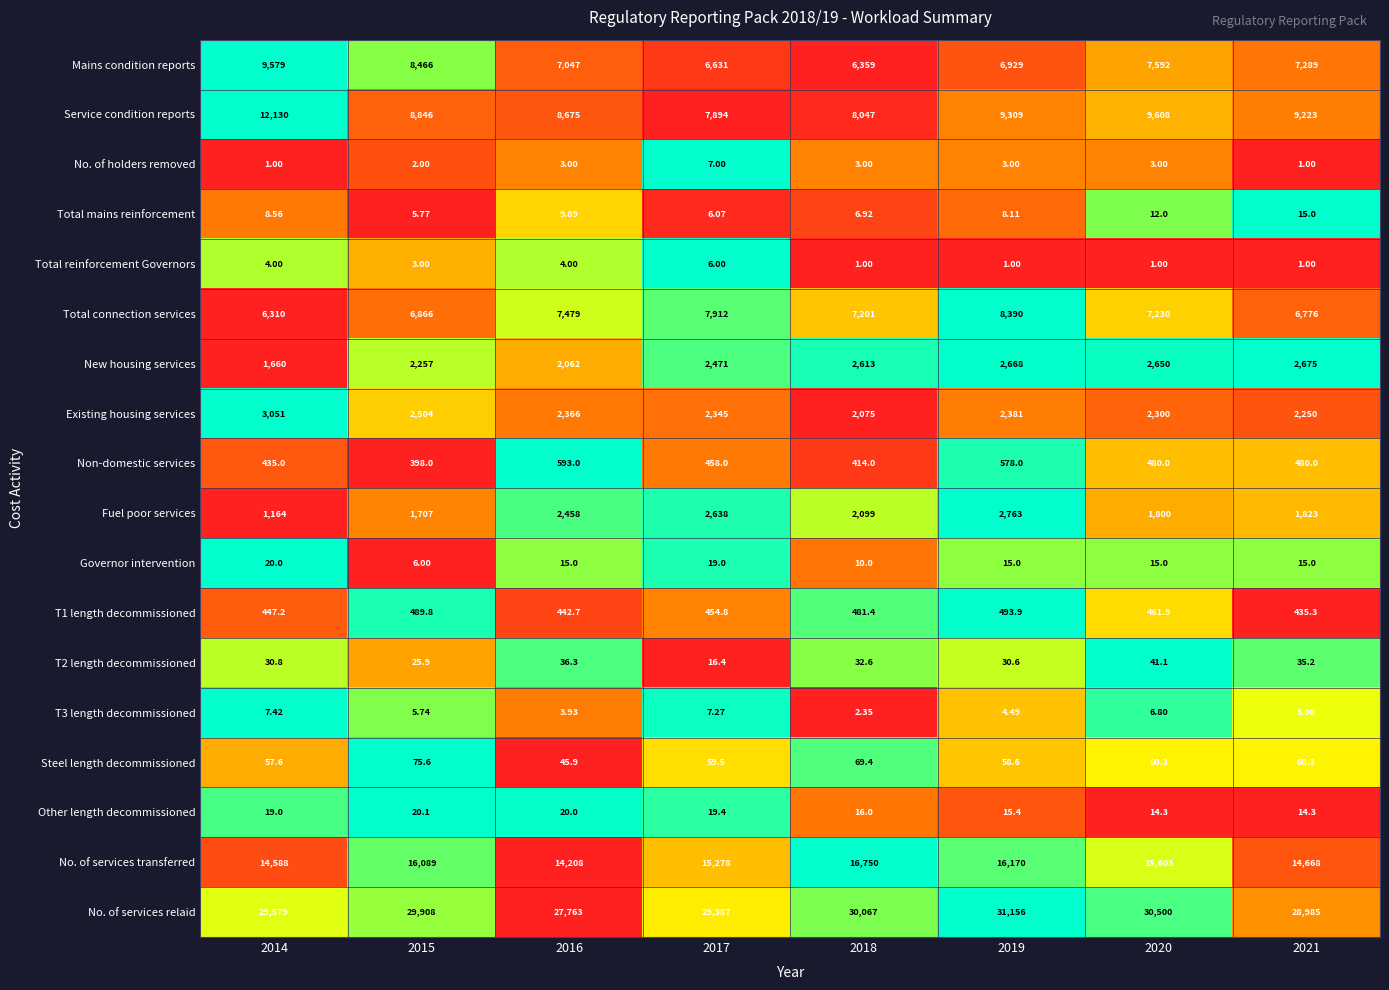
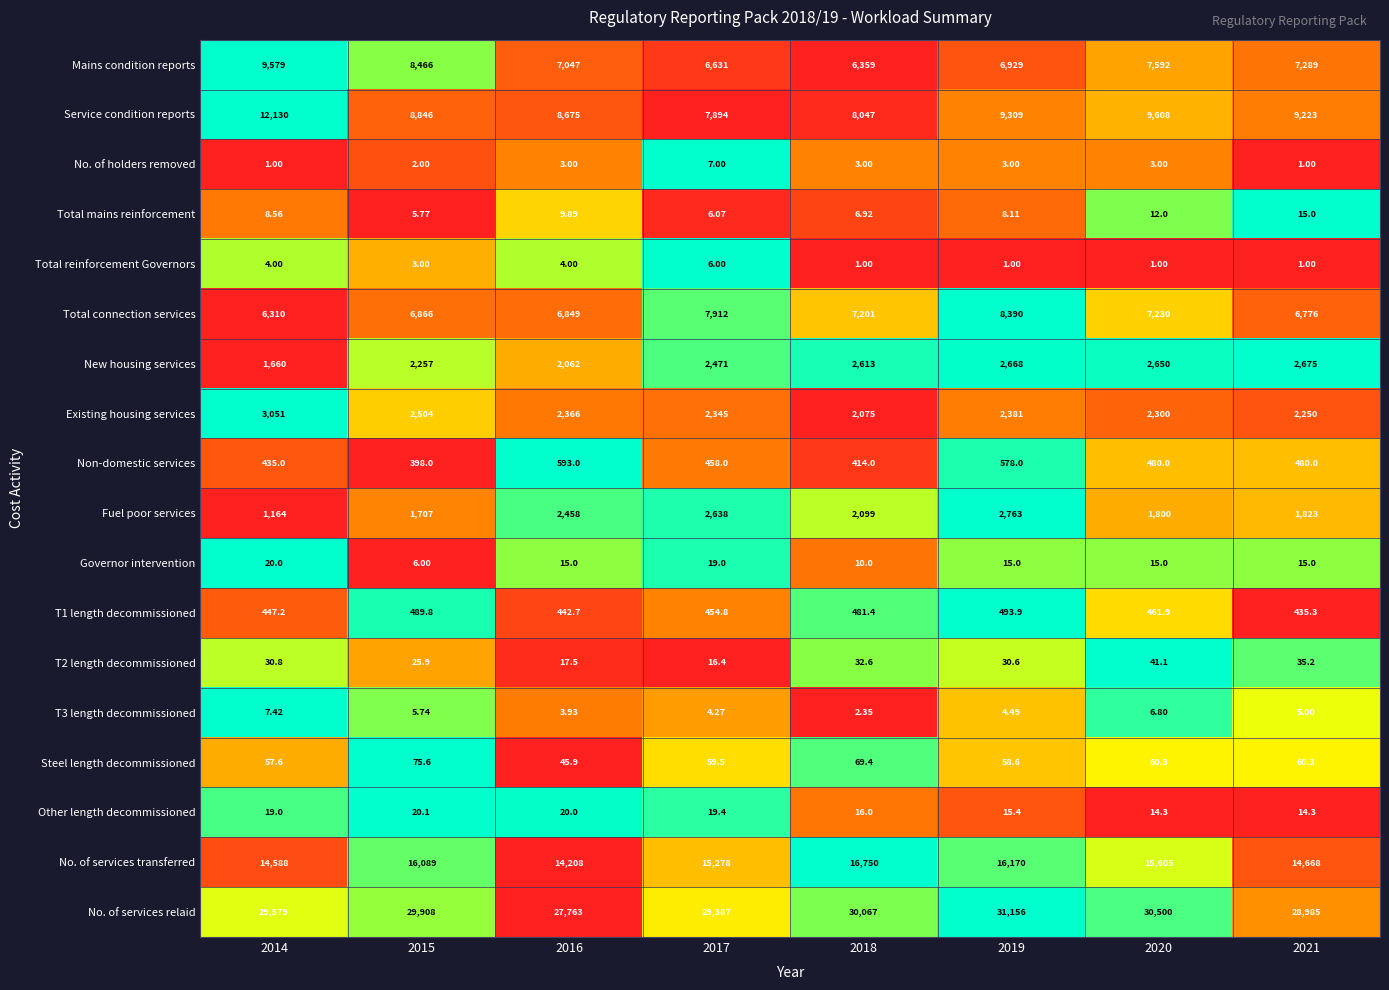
Total connection services, 2016: 7,479 -> 6,849
T2 length decommissioned, 2016: 36.3 -> 17.5
T3 length decommissioned, 2017: 7.27 -> 4.27
